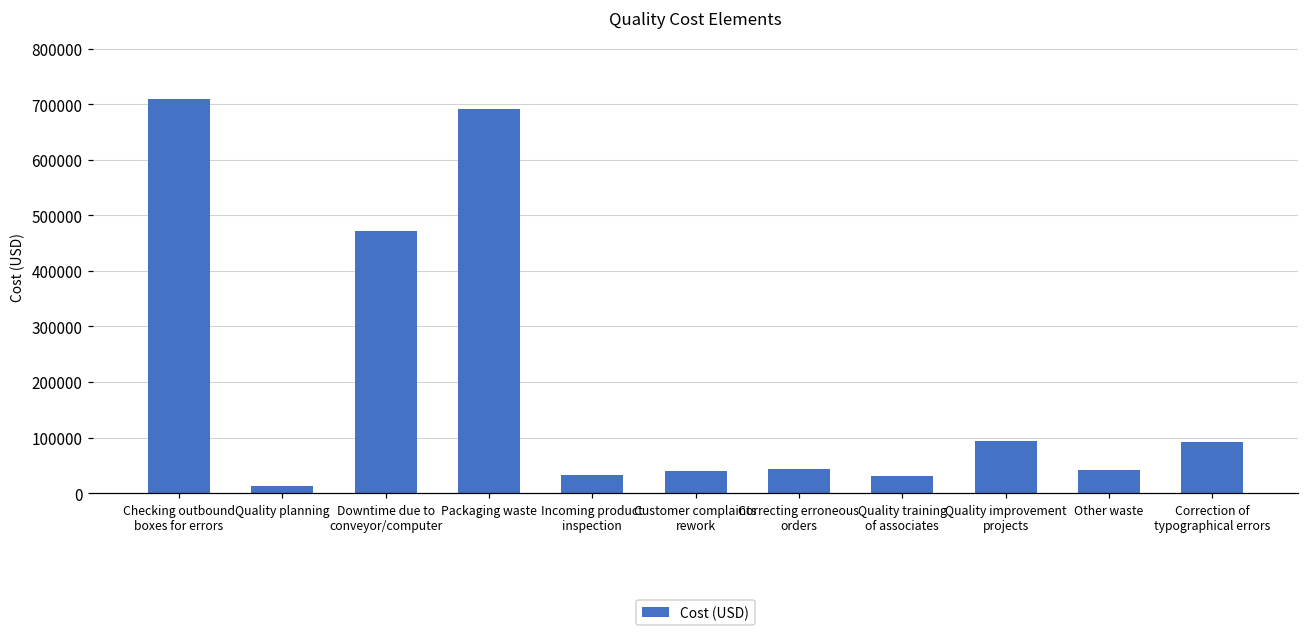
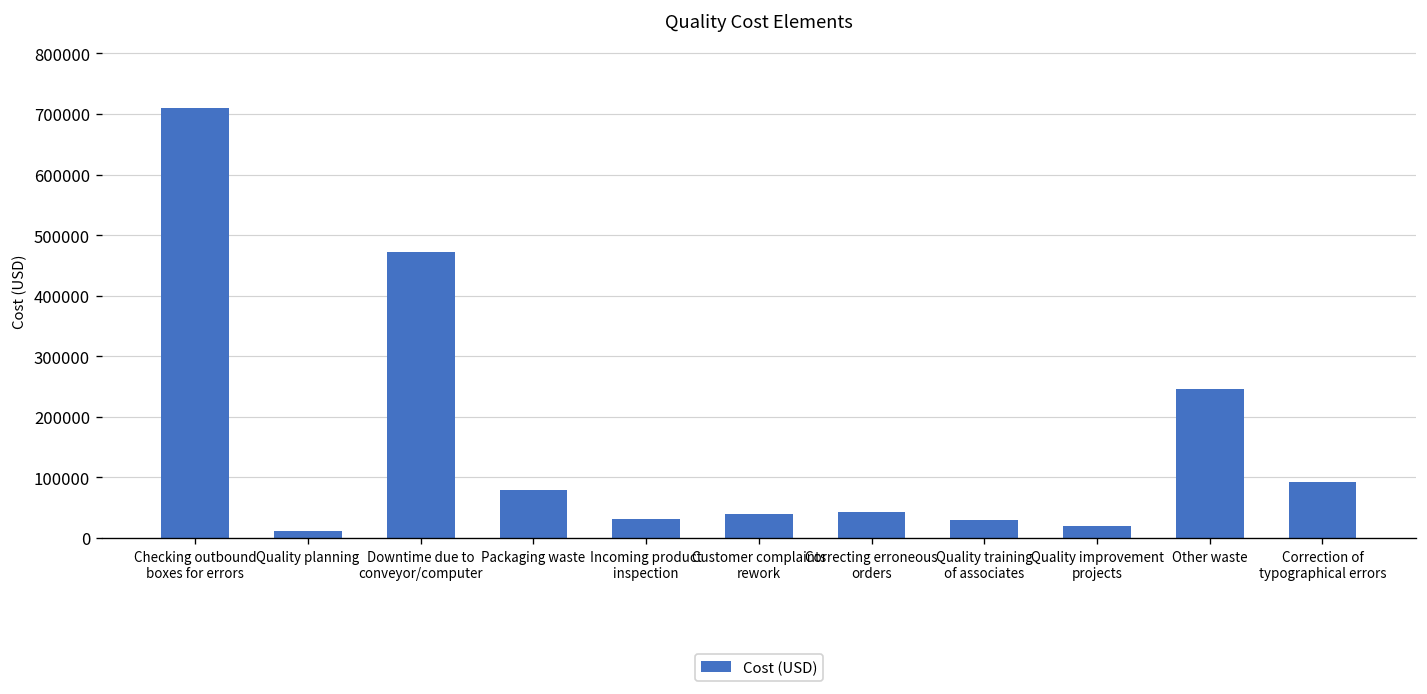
Packaging waste: 690000 -> 80000
Quality improvement projects: 90000 -> 20000
Other waste: 40000 -> 250000
